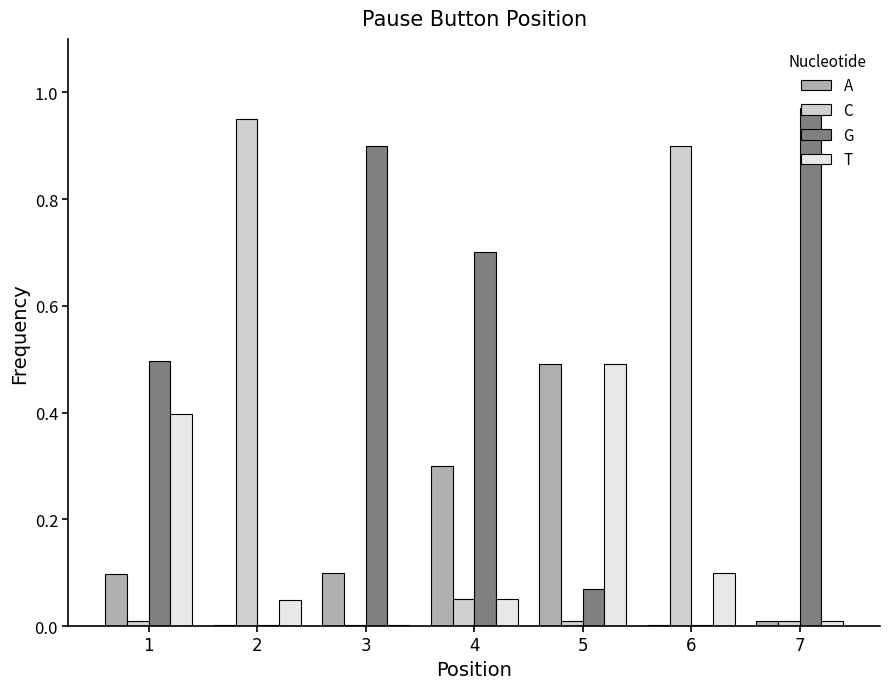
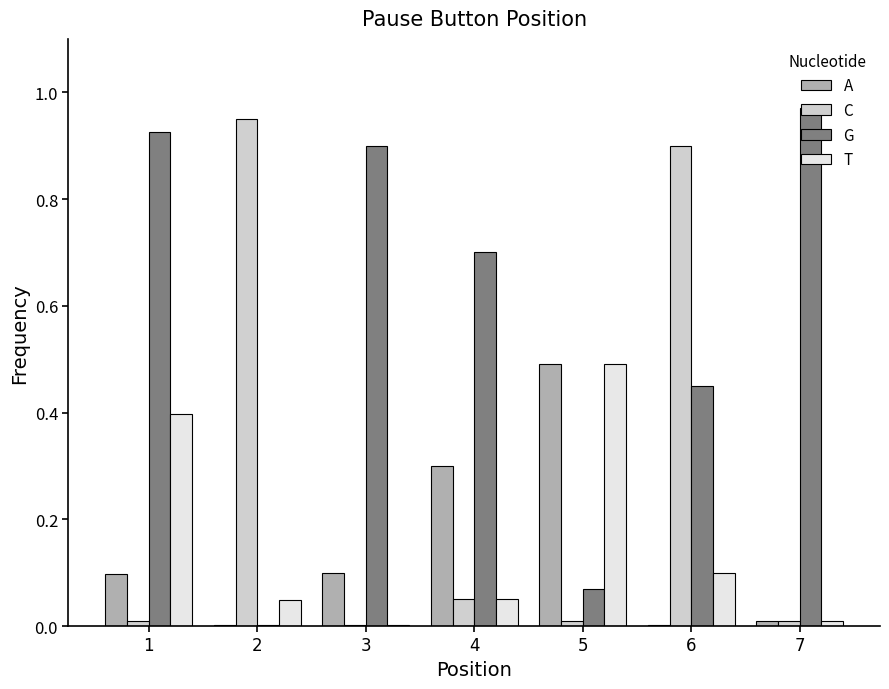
G, 1: 0.50 -> 0.92
G, 6: 0.00 -> 0.45
